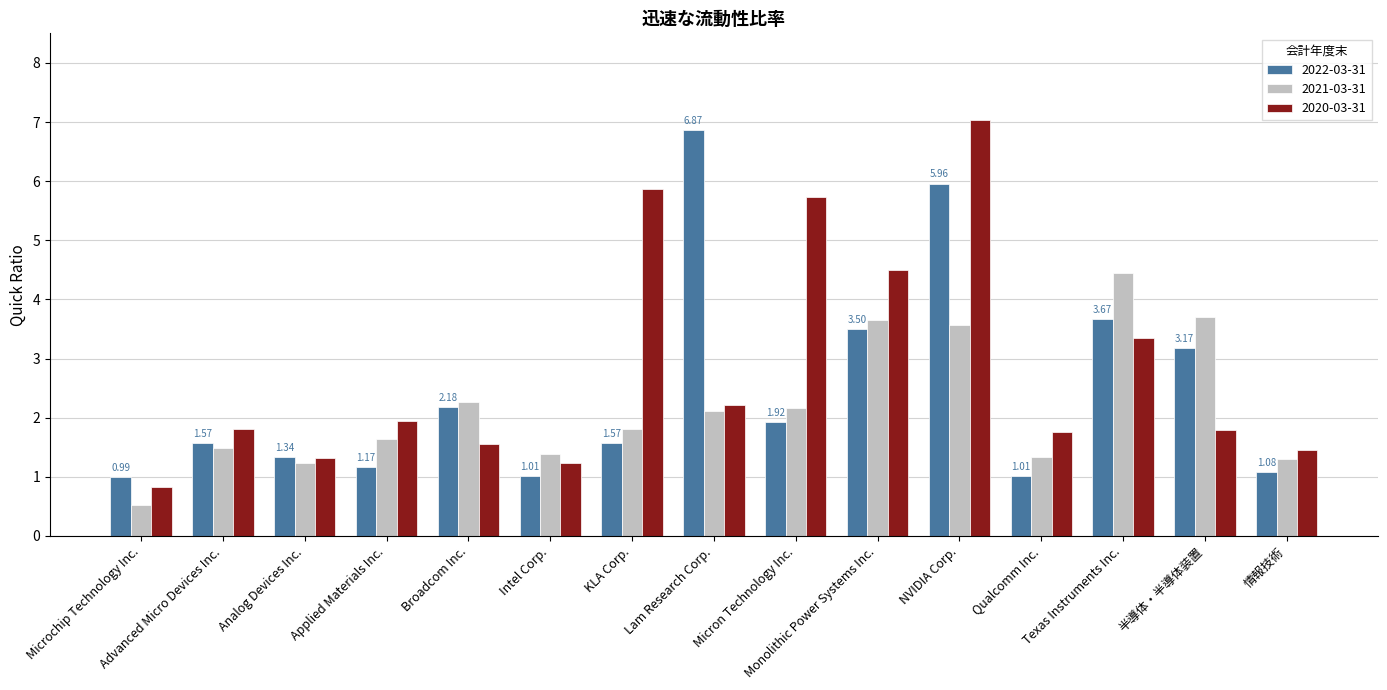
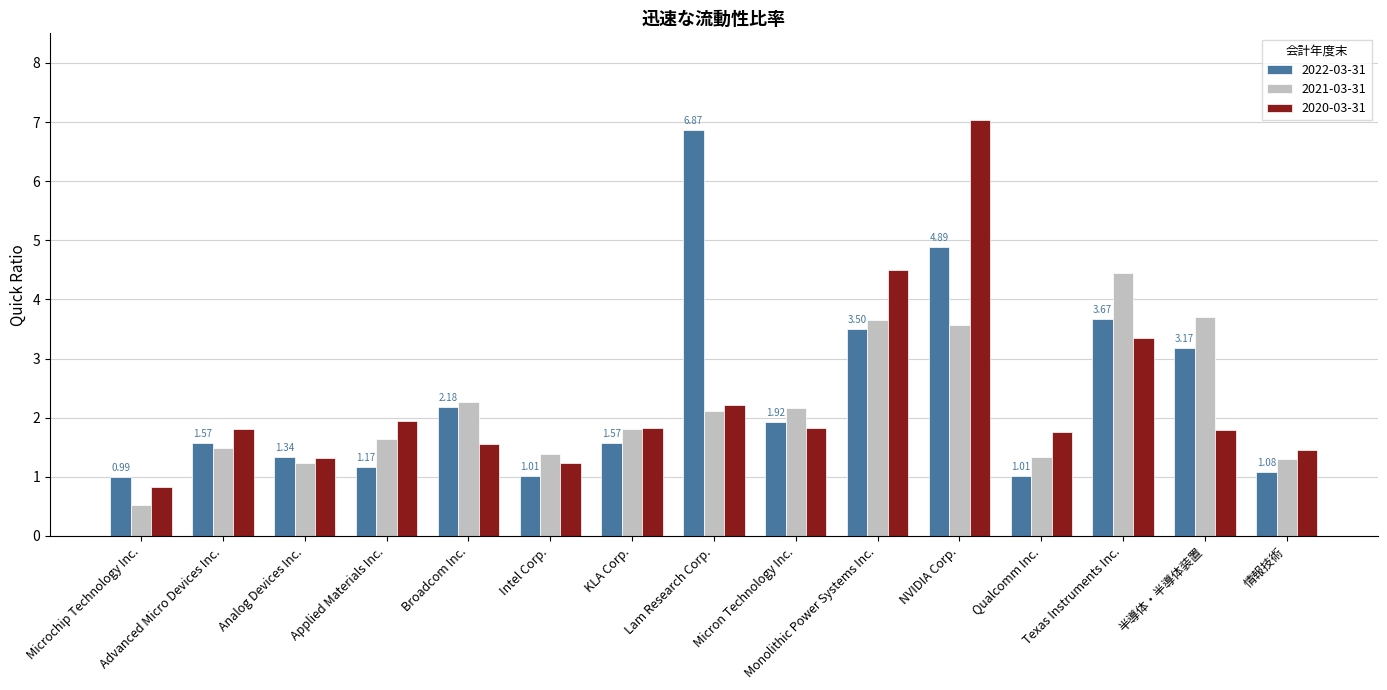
2020-03-31, KLA Corp.: 5.9 -> 1.8
2020-03-31, Micron Technology Inc.: 5.7 -> 1.8
2022-03-31, NVIDIA Corp.: 5.96 -> 4.89
